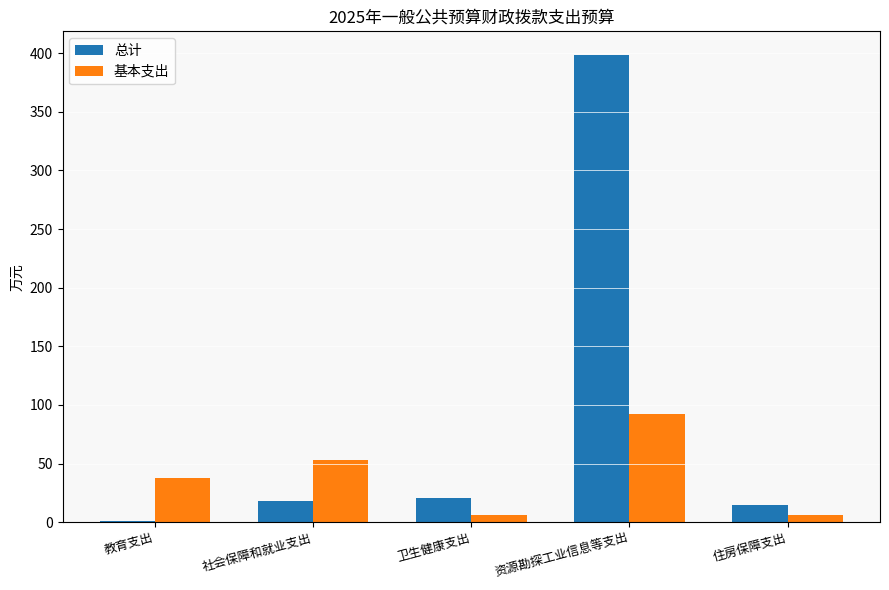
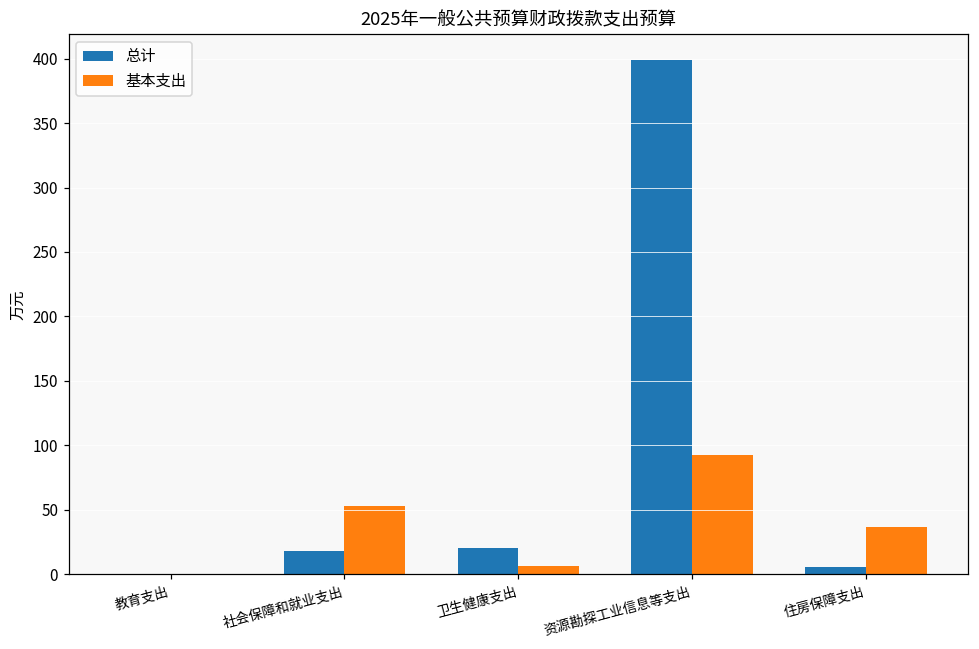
基本支出, 教育支出: 37 -> 1
总计, 住房保障支出: 14 -> 6
基本支出, 住房保障支出: 6 -> 36
